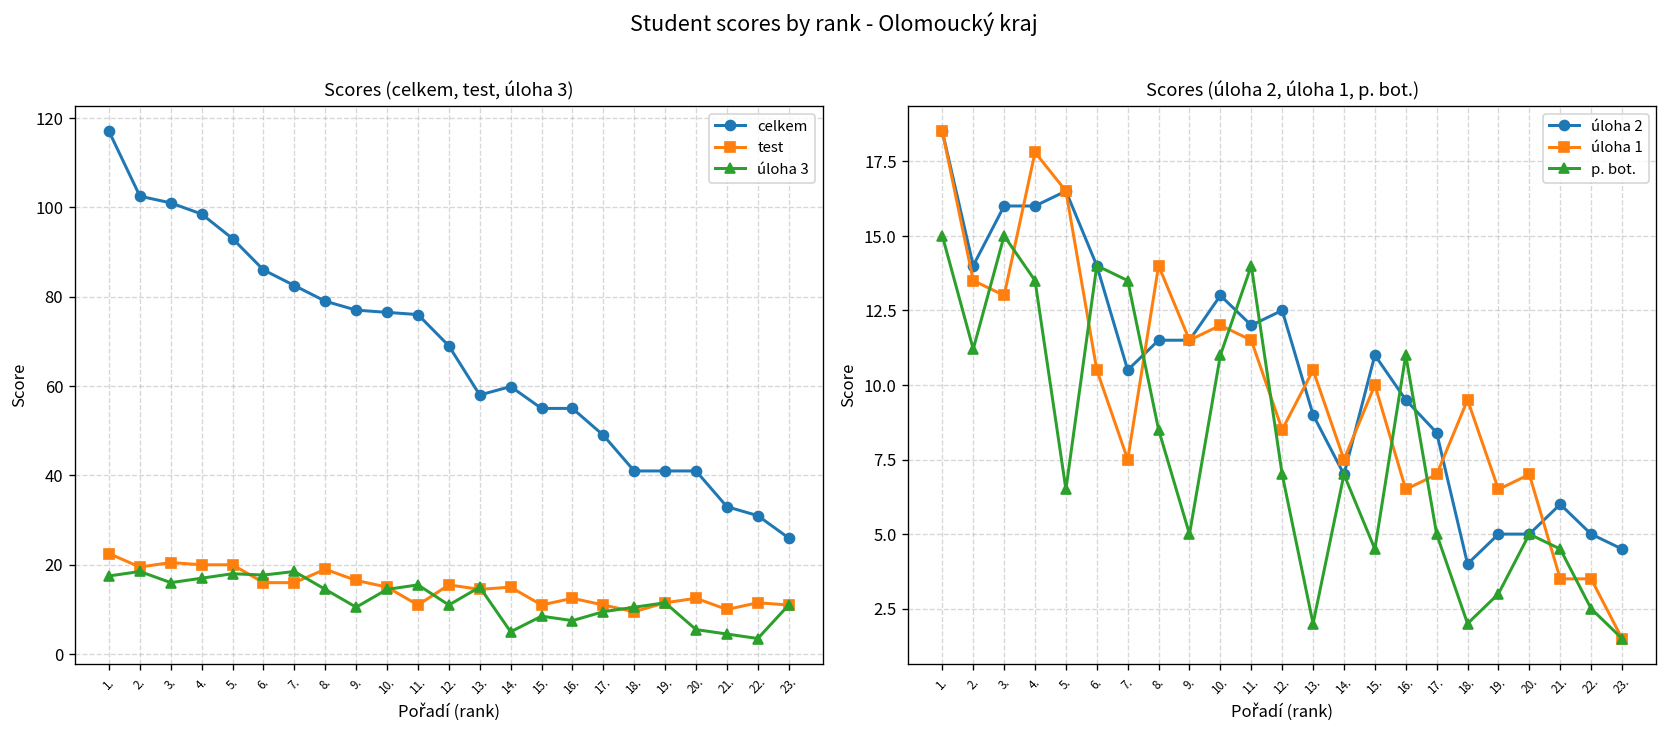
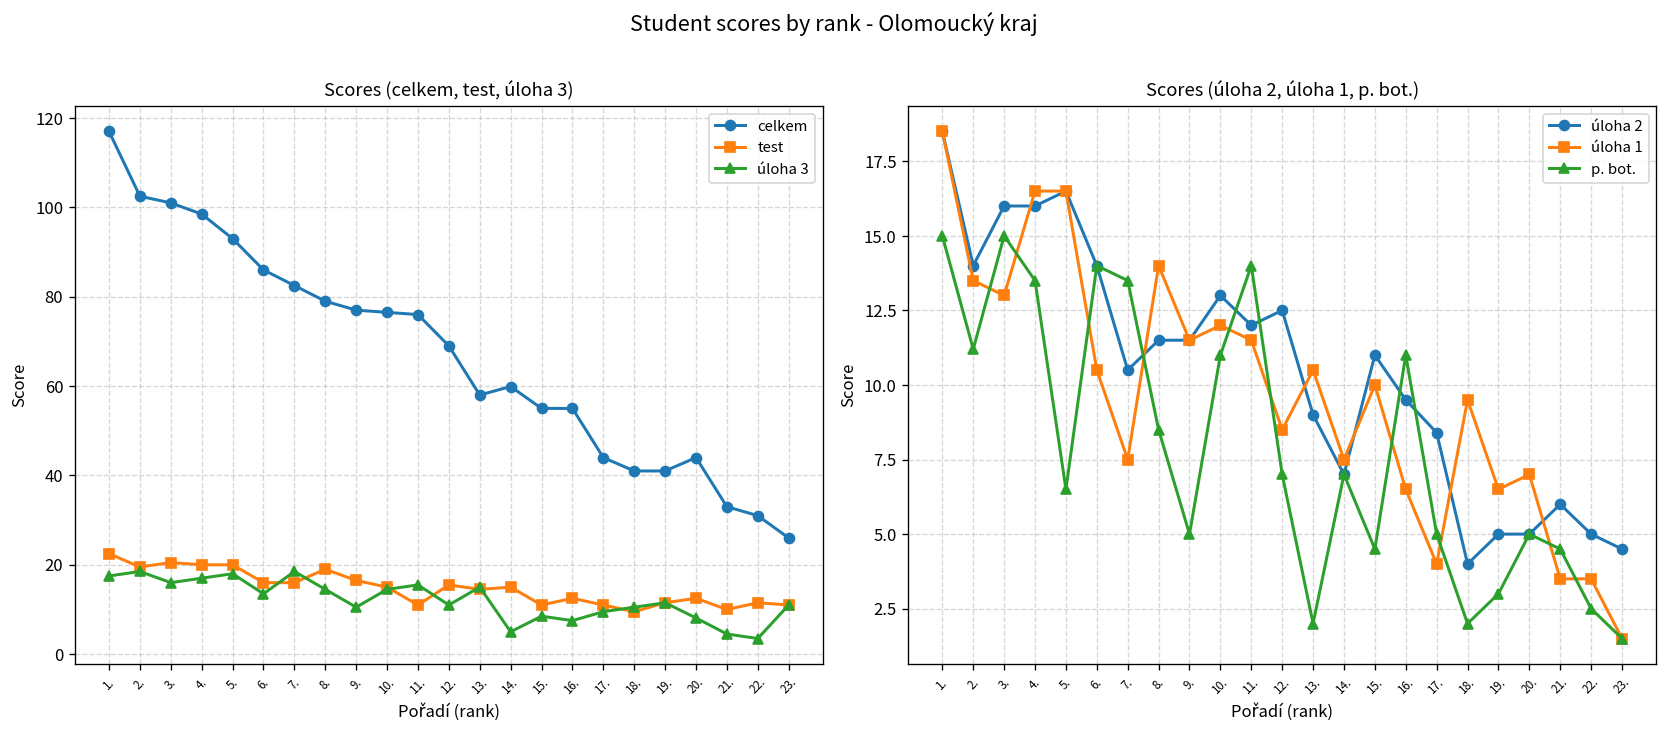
Scores (celkem, test, úloha 3), úloha 3, 6.: 18 -> 14
Scores (celkem, test, úloha 3), celkem, 17.: 49 -> 44
Scores (celkem, test, úloha 3), celkem, 20.: 41 -> 44
Scores (celkem, test, úloha 3), úloha 3, 20.: 6 -> 8
Scores (úloha 2, úloha 1, p. bot.), úloha 1, 4.: 17.8 -> 16.5
Scores (úloha 2, úloha 1, p. bot.), úloha 1, 17.: 7 -> 4
